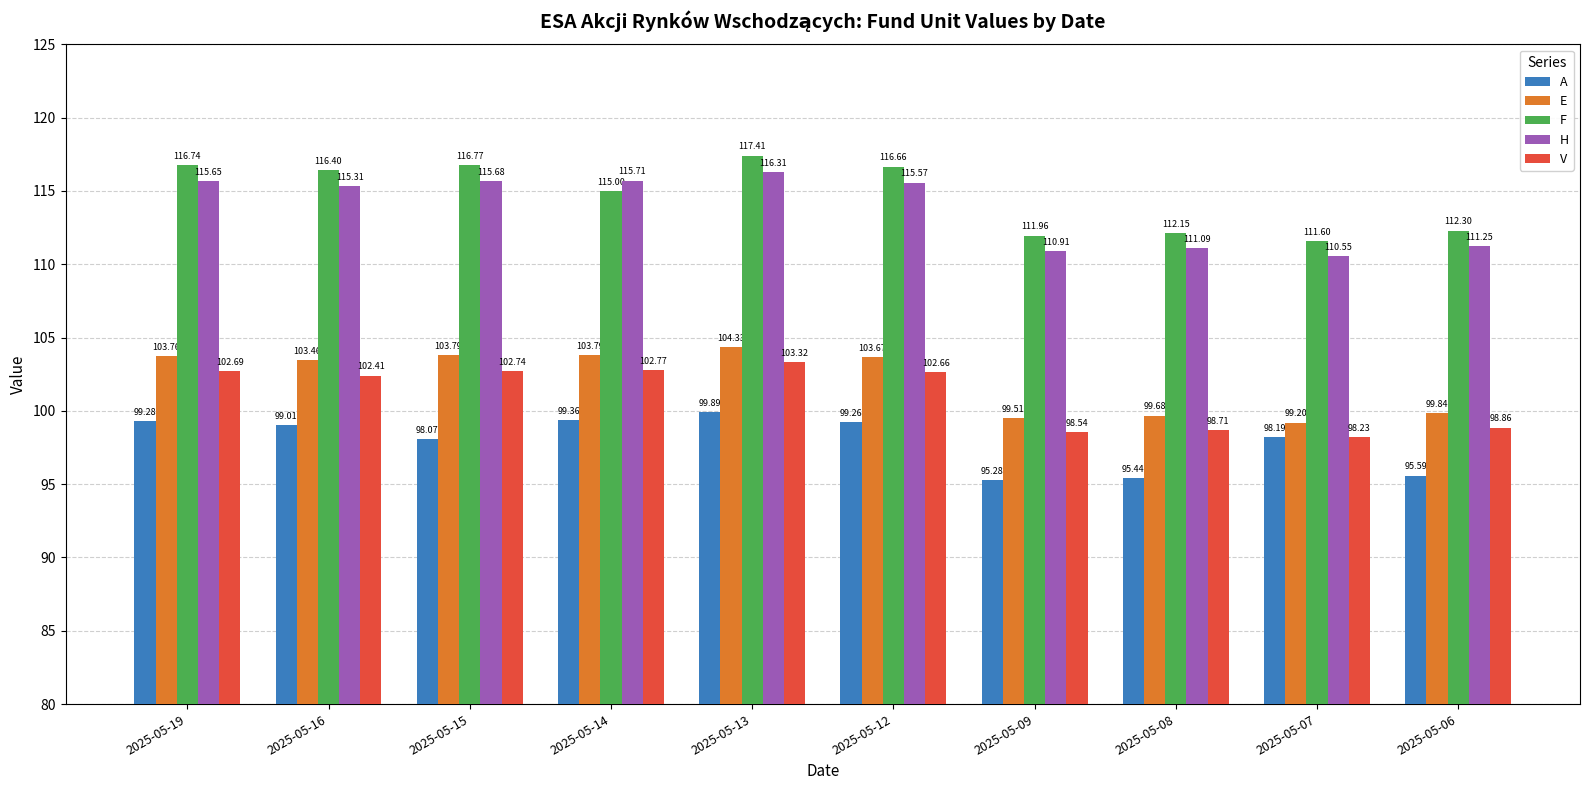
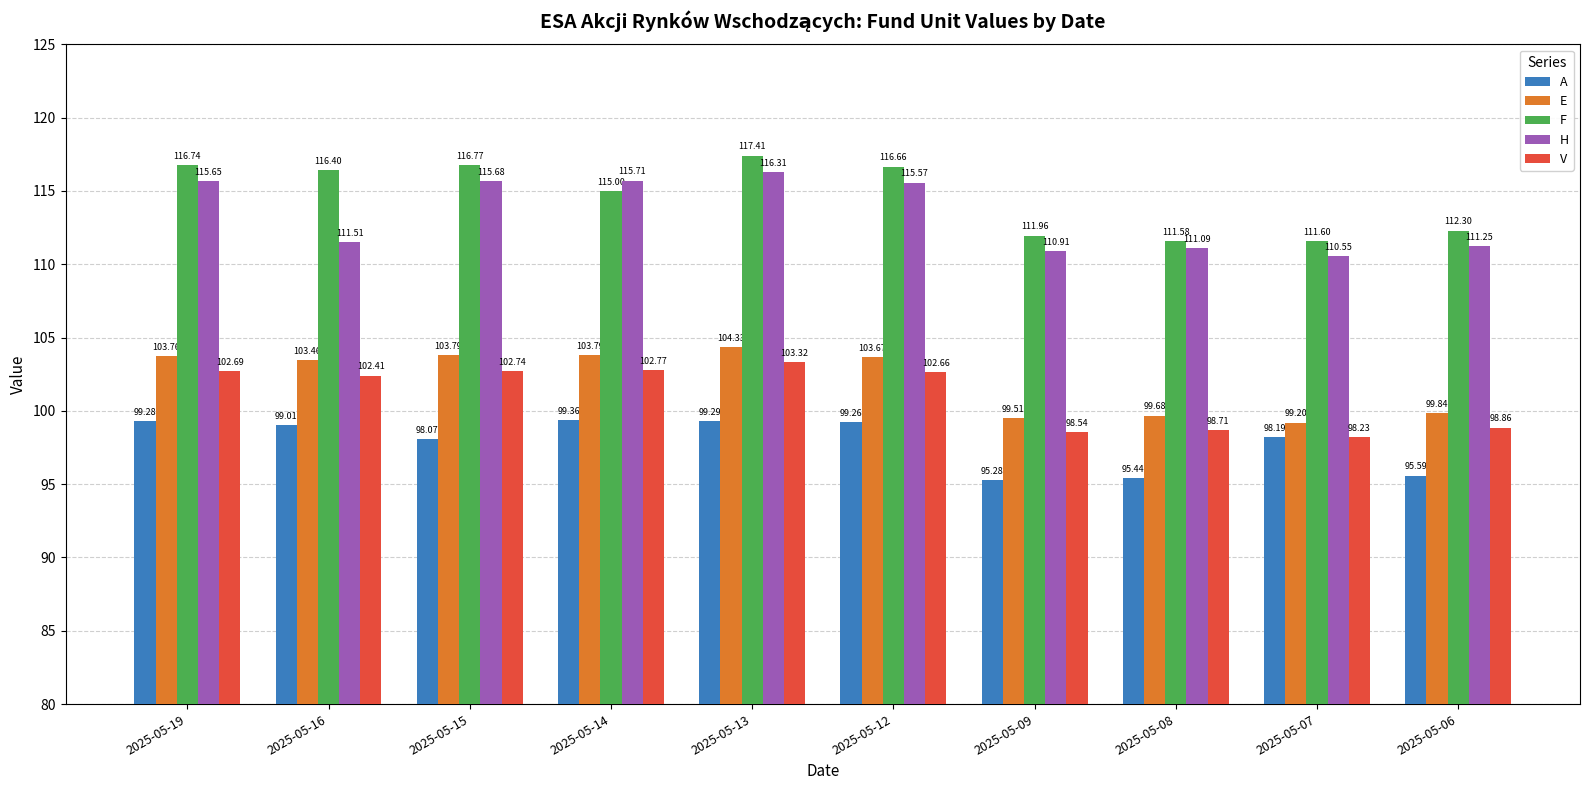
H, 2025-05-16: 115.31 -> 111.51
A, 2025-05-13: 99.89 -> 99.29
F, 2025-05-08: 112.15 -> 111.58
